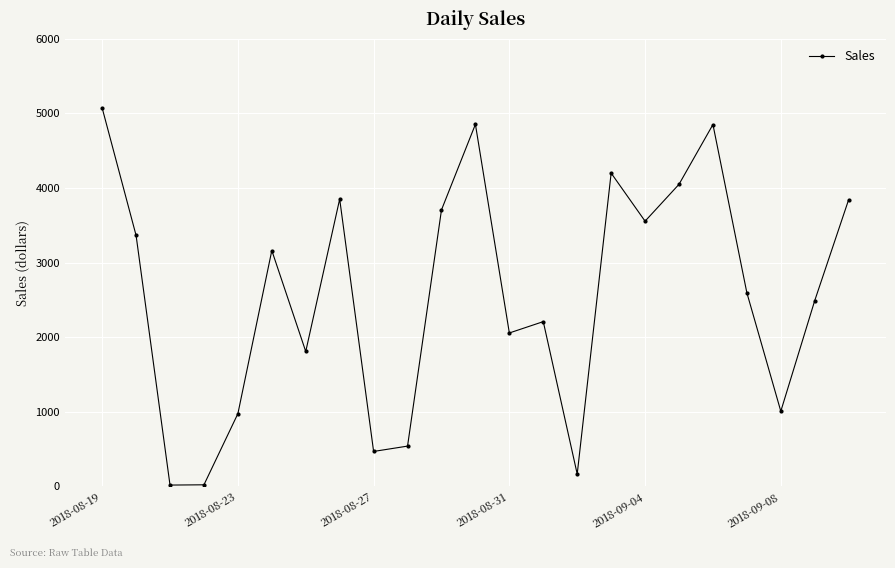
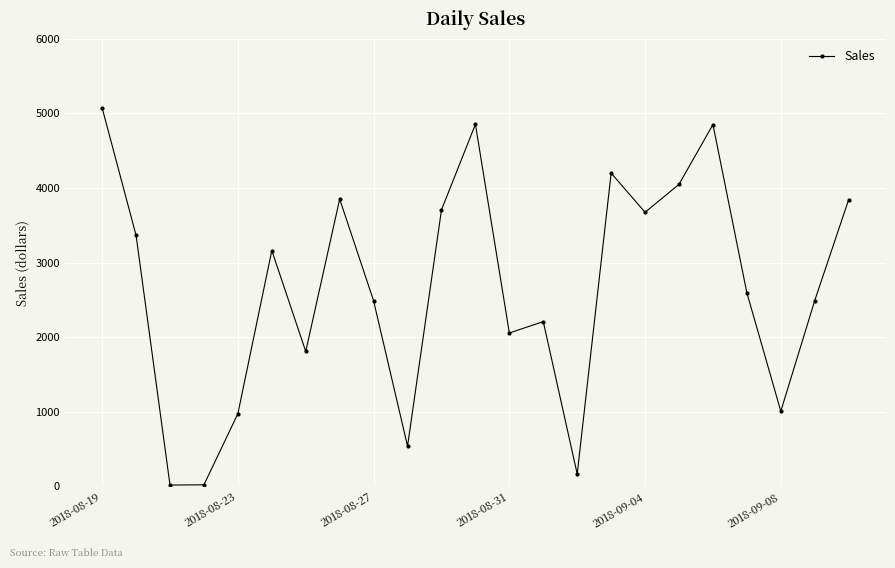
2018-08-27: 500 -> 2500
2018-09-04: 3600 -> 3700
